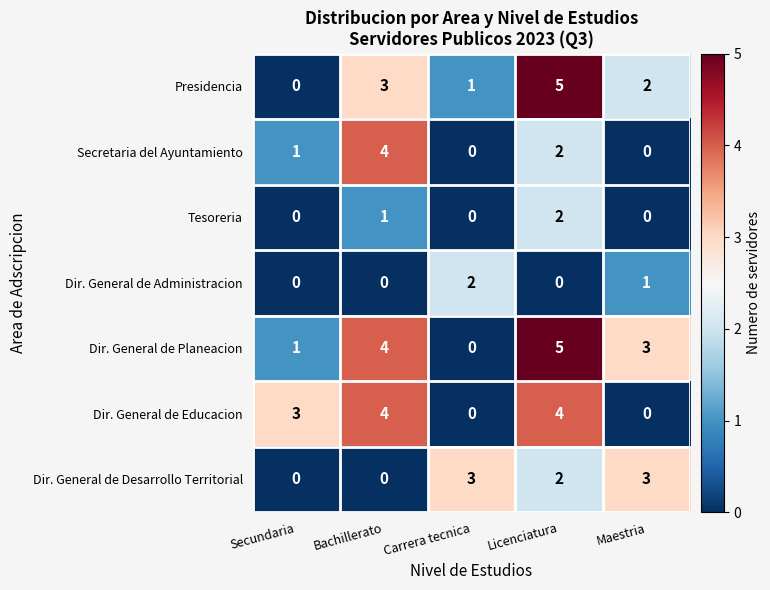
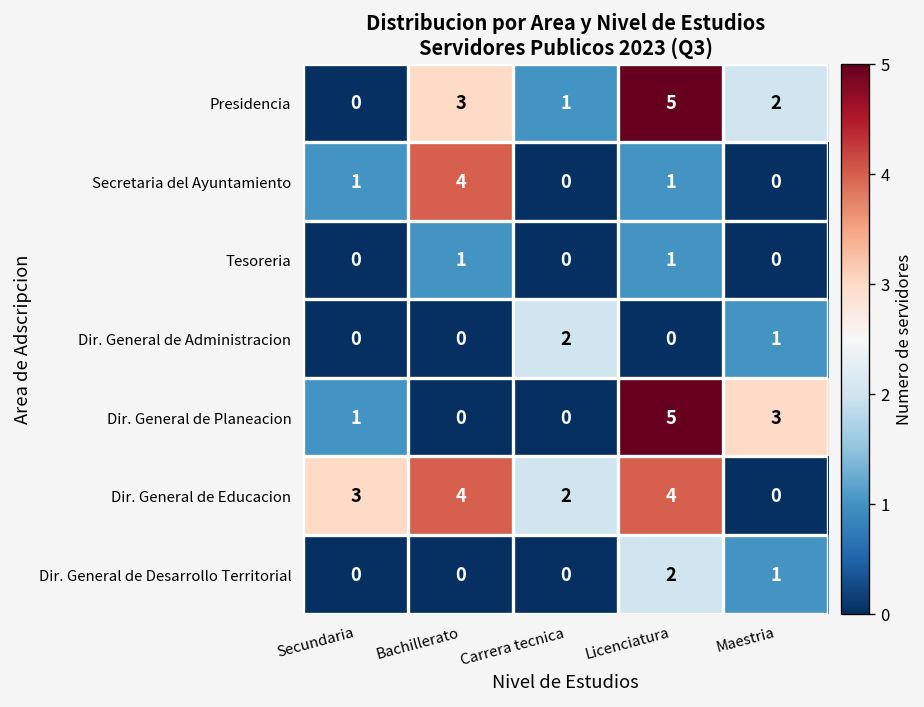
Secretaria del Ayuntamiento, Licenciatura: 2 -> 1
Tesoreria, Licenciatura: 2 -> 1
Dir. General de Planeacion, Bachillerato: 4 -> 0
Dir. General de Educacion, Carrera tecnica: 0 -> 2
Dir. General de Desarrollo Territorial, Carrera tecnica: 3 -> 0
Dir. General de Desarrollo Territorial, Maestria: 3 -> 1
